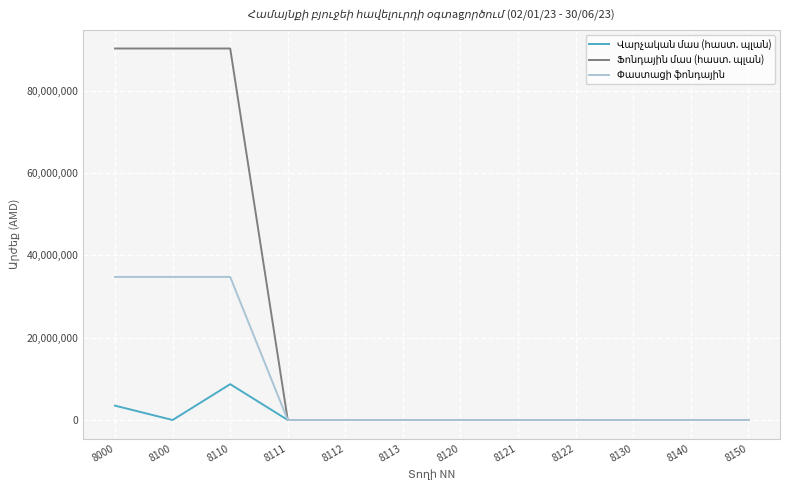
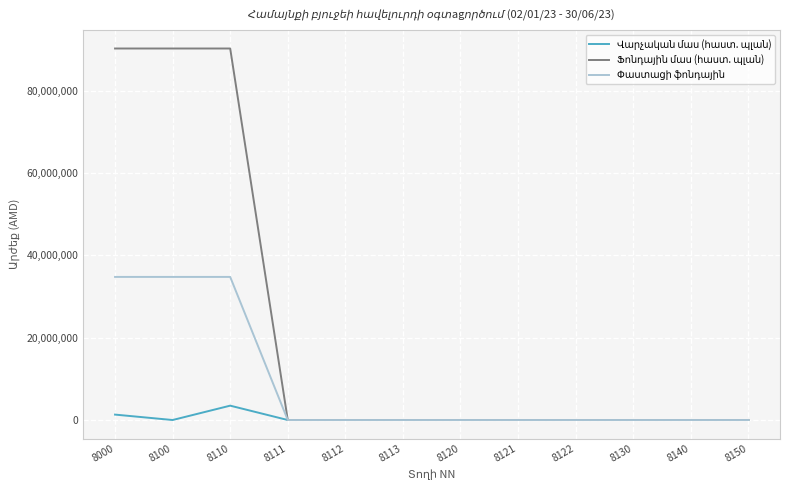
Վարչական մաս (հաստ. պլան), 8000: 3,000,000 -> 1,000,000
Վարչական մաս (հաստ. պլան), 8110: 9,000,000 -> 3,000,000
